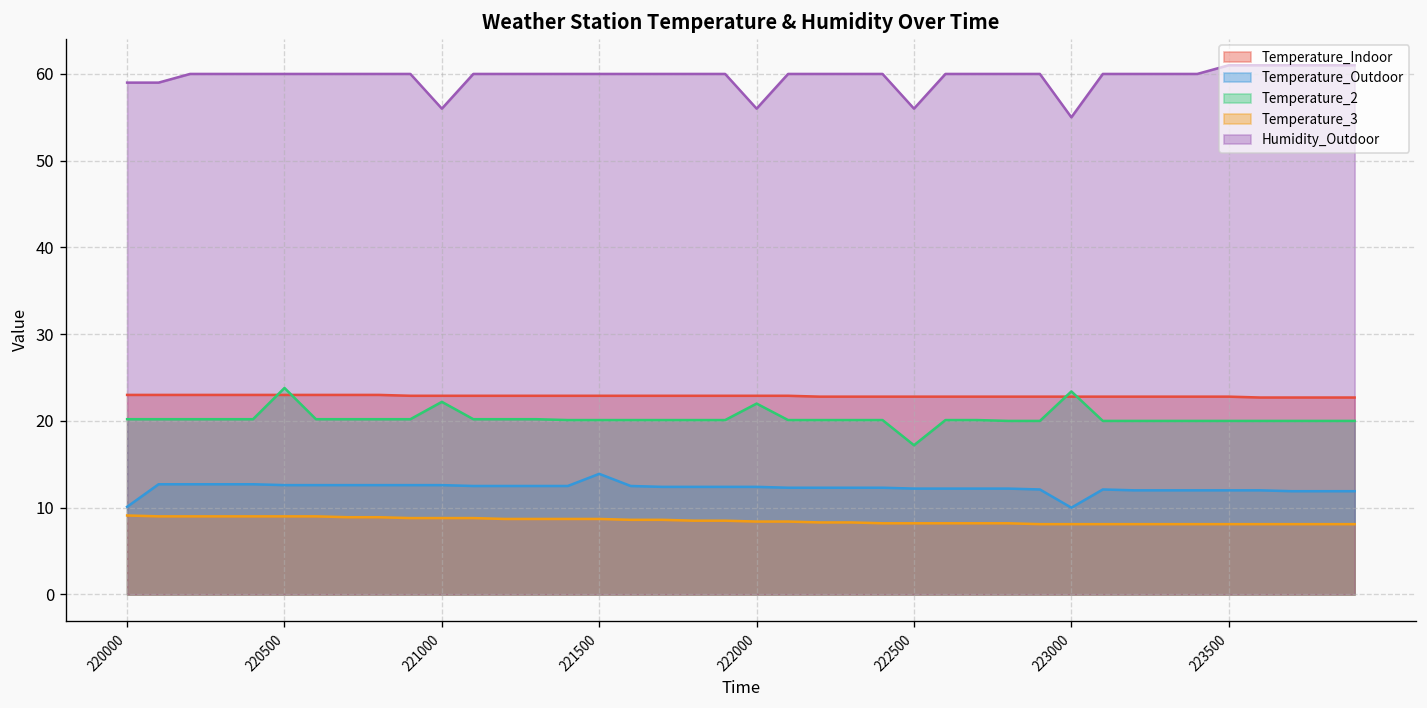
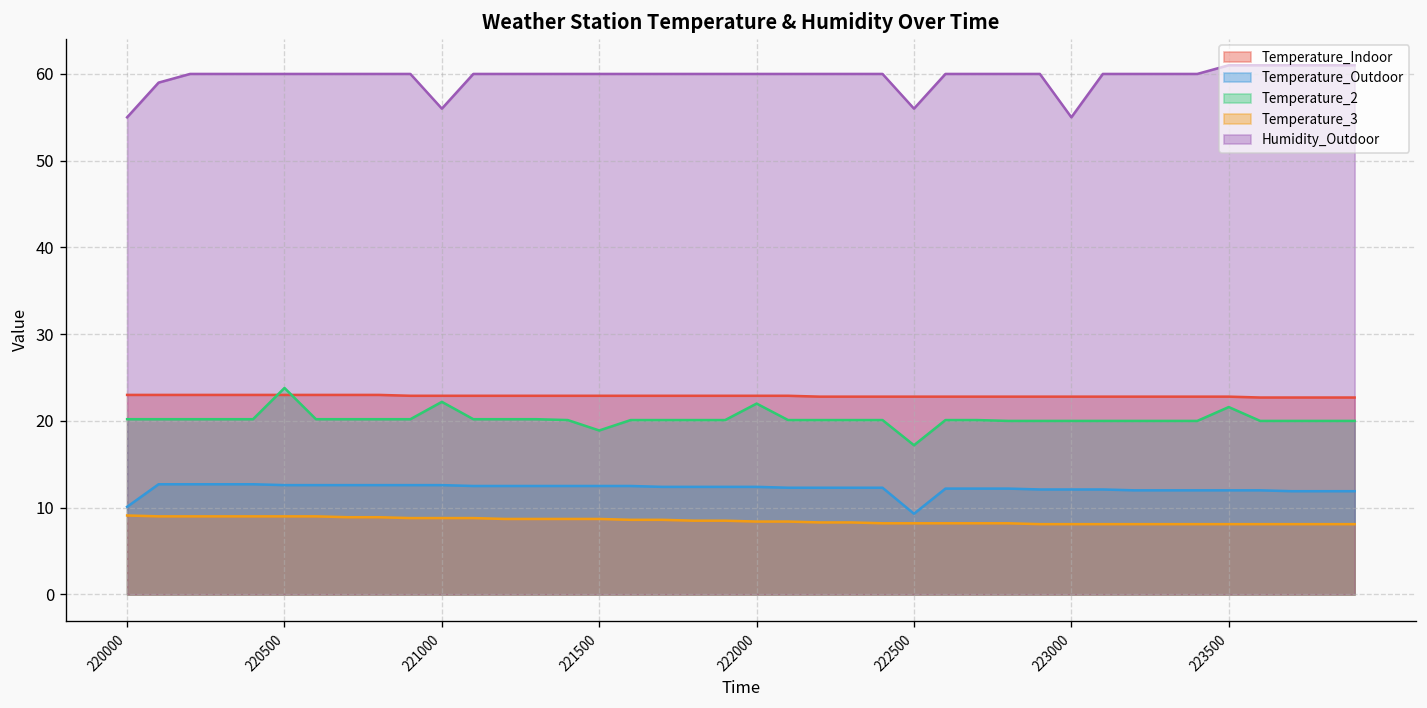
Humidity_Outdoor, 220000: 59 -> 55
Temperature_Outdoor, 221500: 14 -> 13
Temperature_2, 221500: 20 -> 19
Humidity_Outdoor, 222000: 56 -> 60
Temperature_Outdoor, 222500: 12 -> 9
Temperature_Outdoor, 223000: 10 -> 12
Temperature_2, 223000: 23 -> 20
Temperature_2, 223500: 20 -> 22
